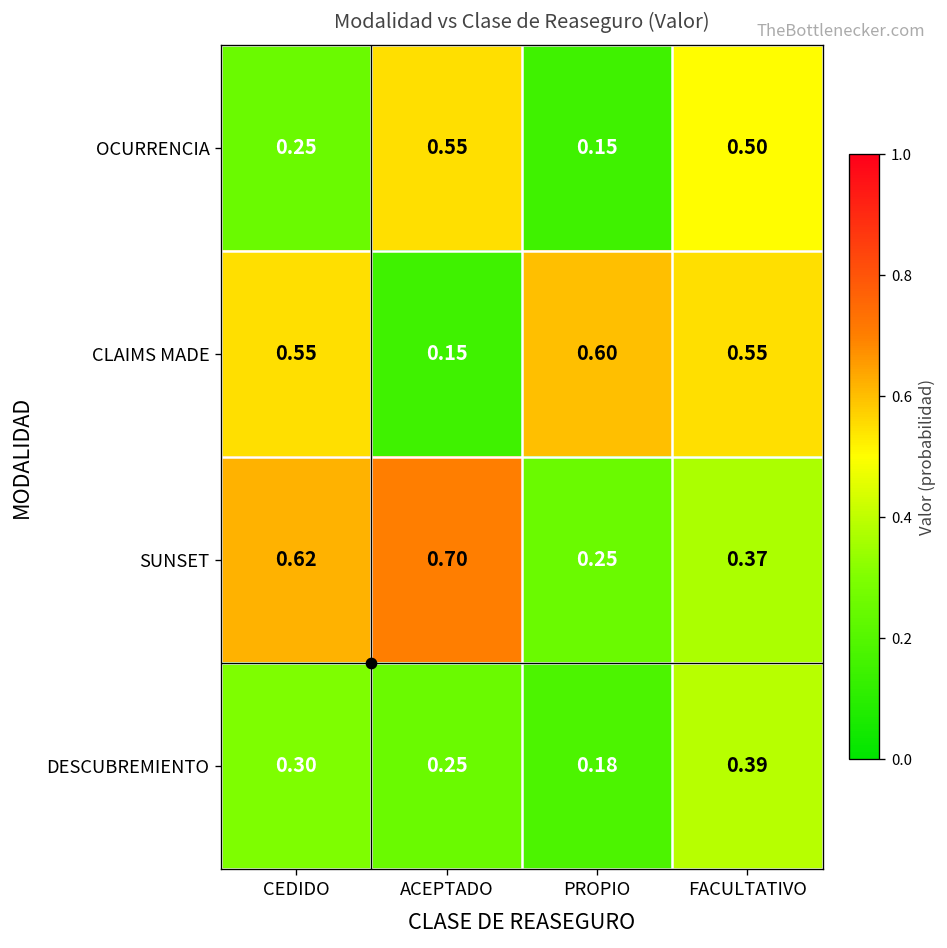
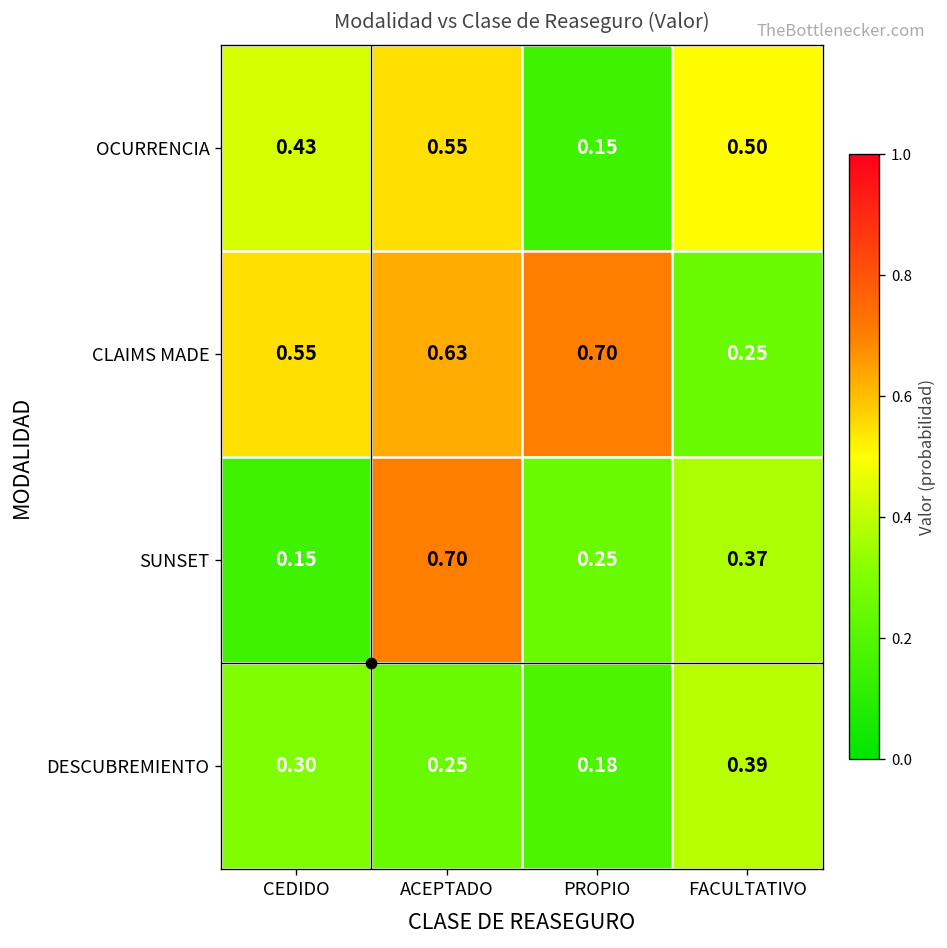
OCURRENCIA, CEDIDO: 0.25 -> 0.43
CLAIMS MADE, ACEPTADO: 0.15 -> 0.63
CLAIMS MADE, PROPIO: 0.60 -> 0.70
CLAIMS MADE, FACULTATIVO: 0.55 -> 0.25
SUNSET, CEDIDO: 0.62 -> 0.15
